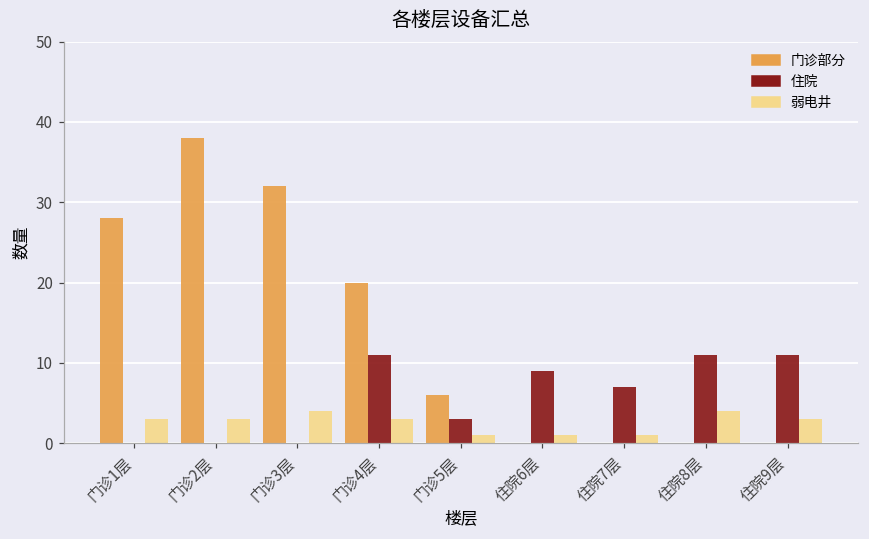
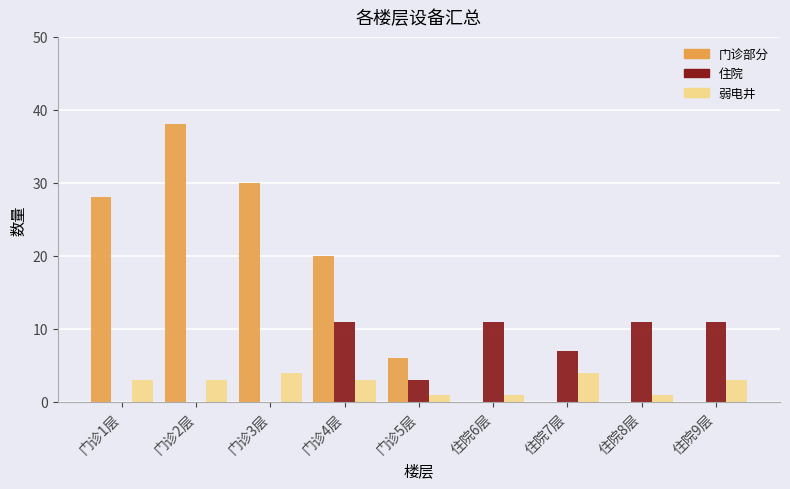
门诊部分, 门诊3层: 32 -> 30
住院, 住院6层: 9 -> 11
弱电井, 住院7层: 1 -> 4
弱电井, 住院8层: 4 -> 1
